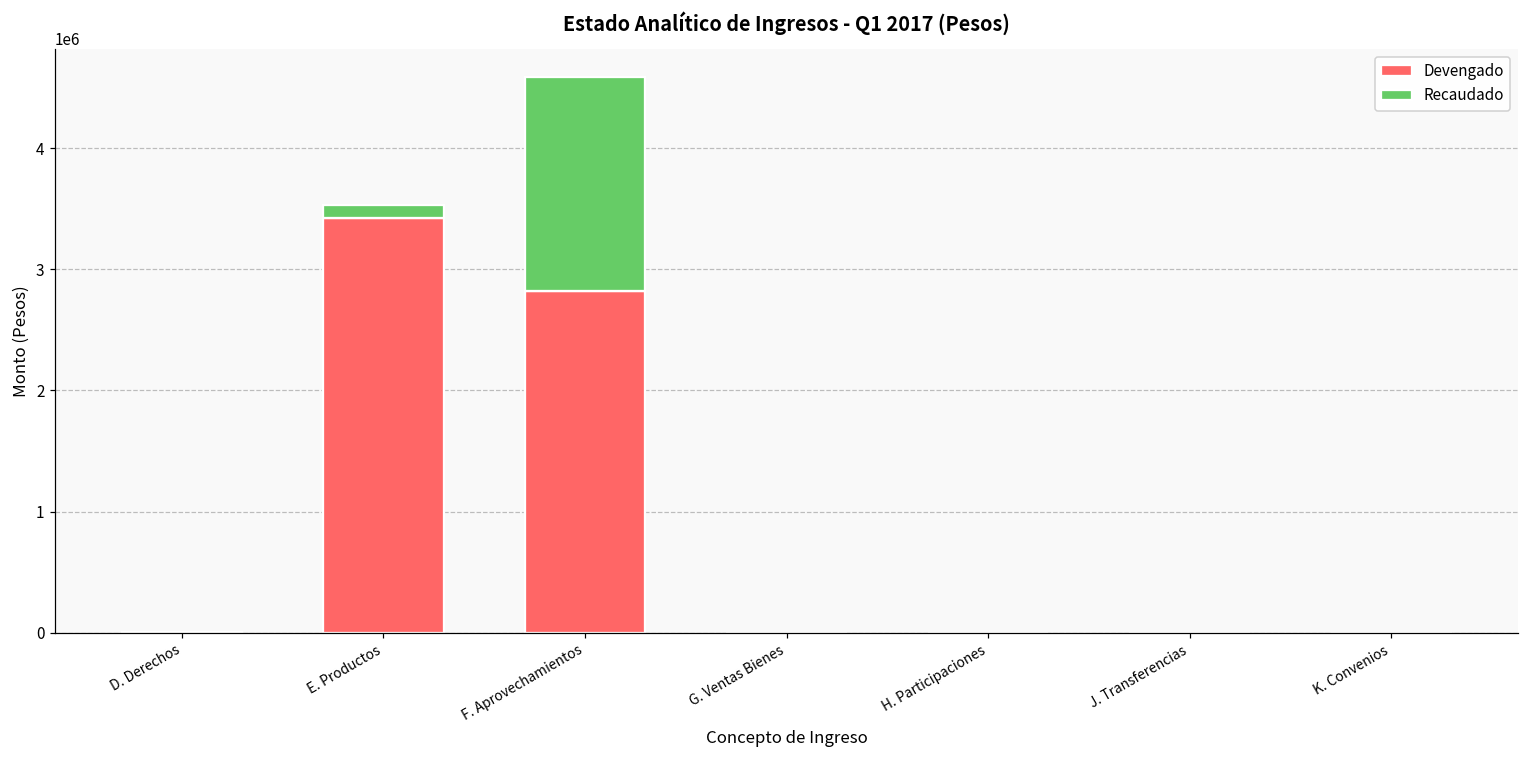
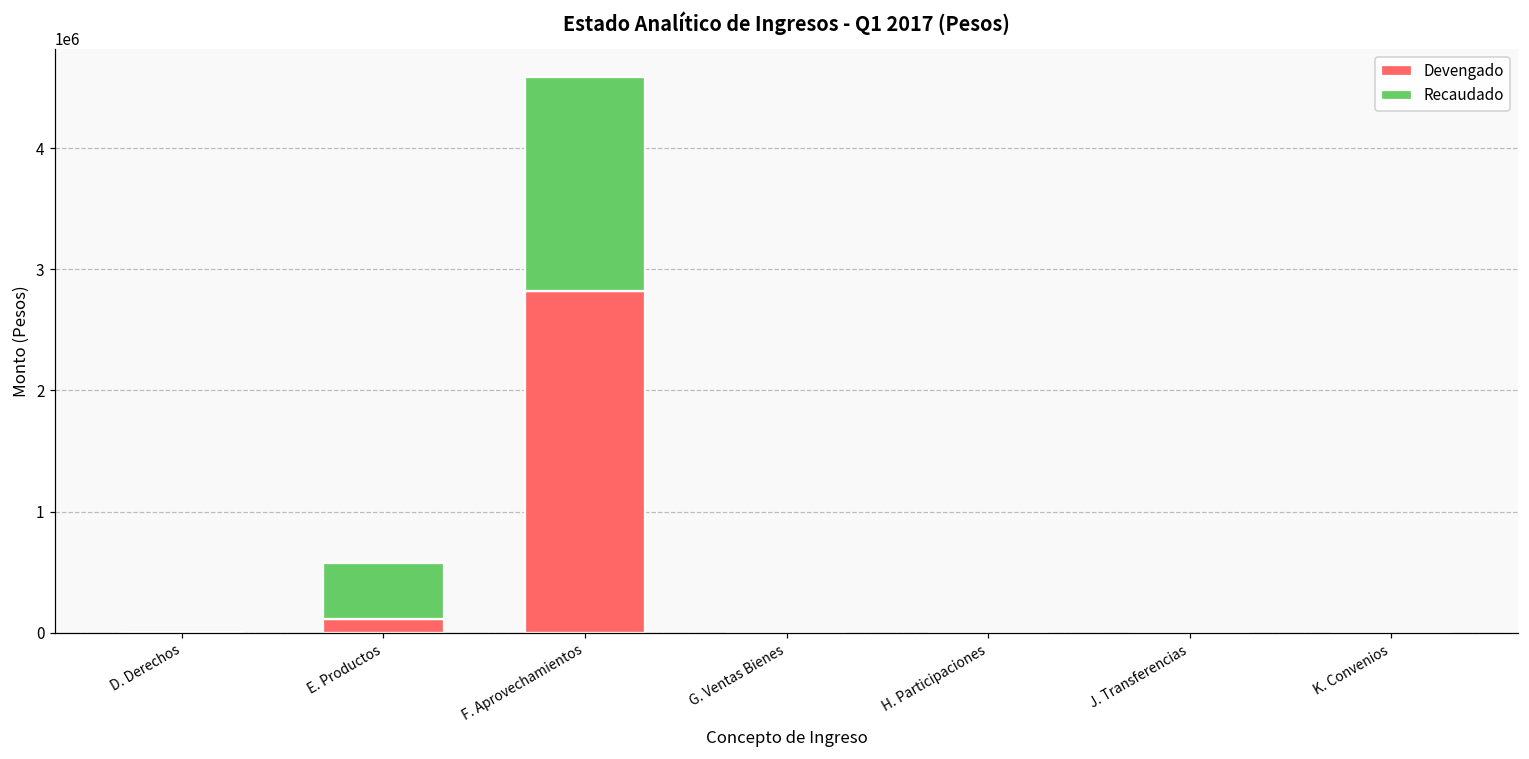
Devengado, E. Productos: 3420000 -> 110000
Recaudado, E. Productos: 110000 -> 470000
